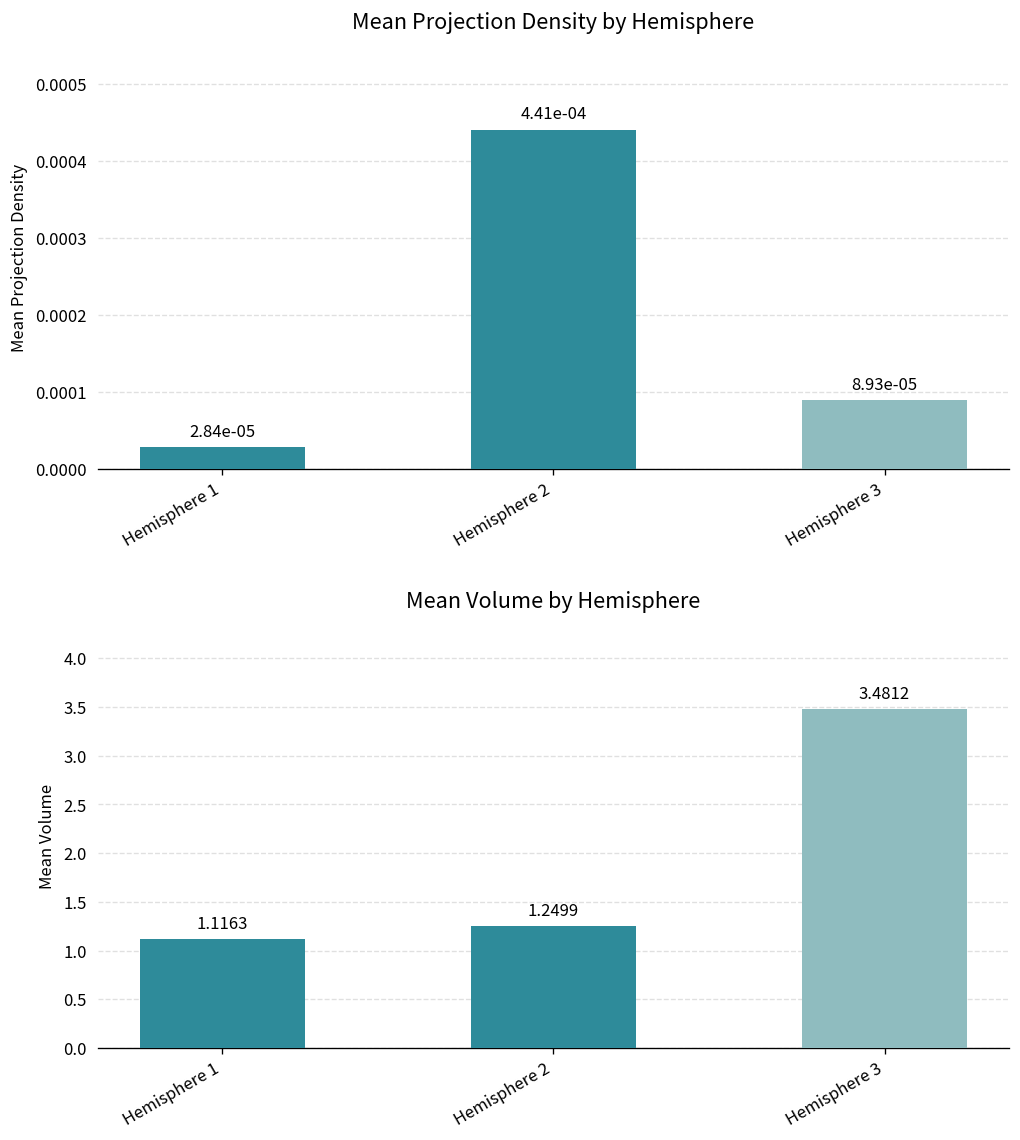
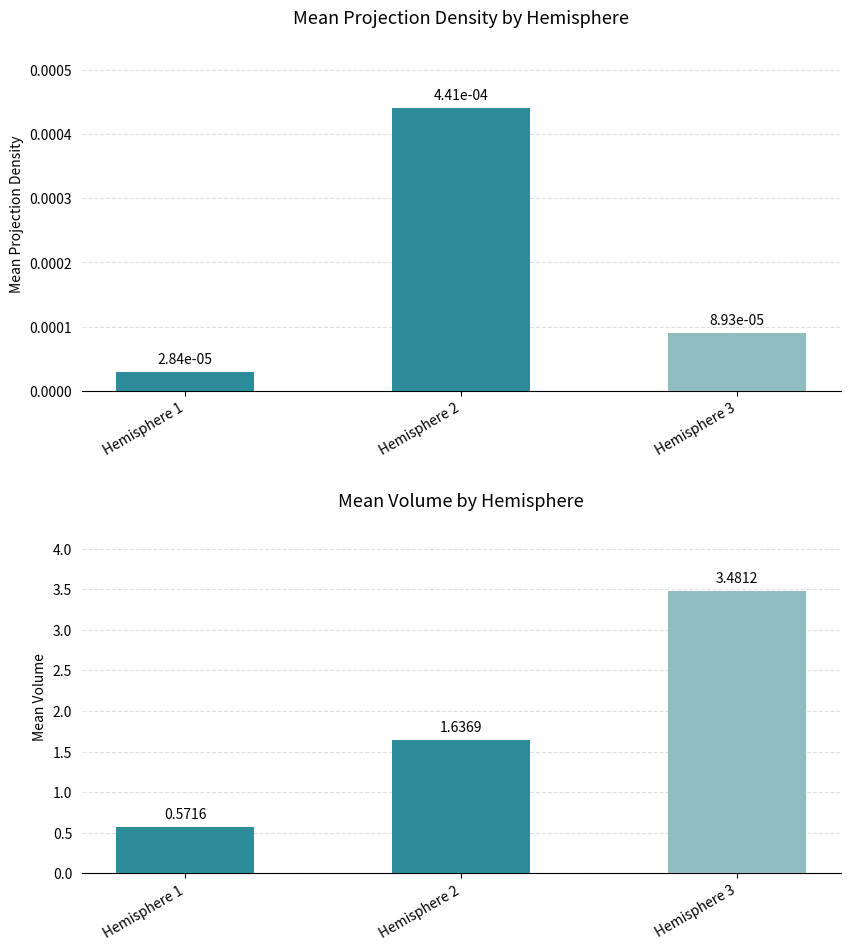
Mean Volume by Hemisphere, Hemisphere 1: 1.1163 -> 0.5716
Mean Volume by Hemisphere, Hemisphere 2: 1.2499 -> 1.6369
